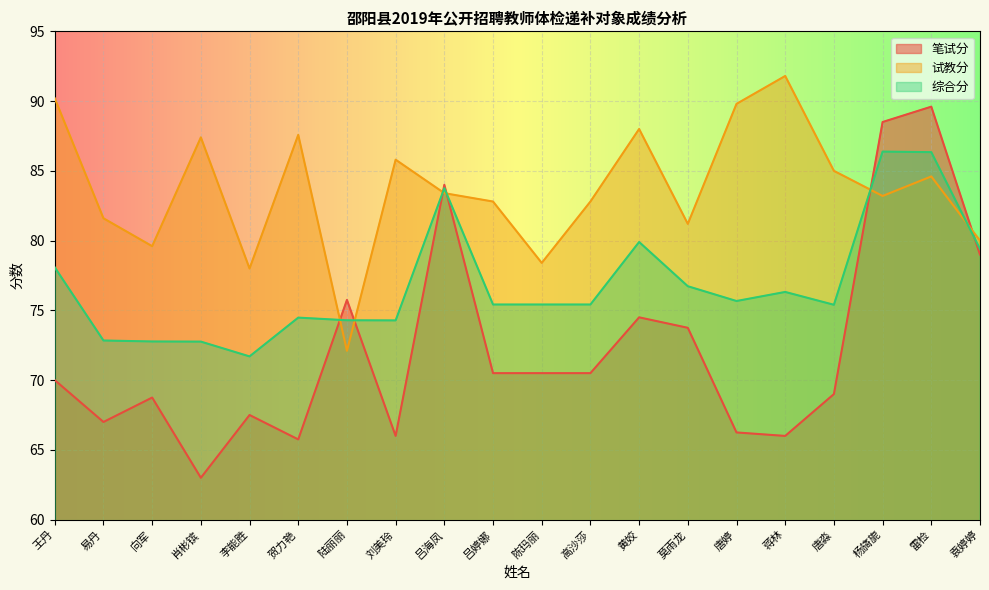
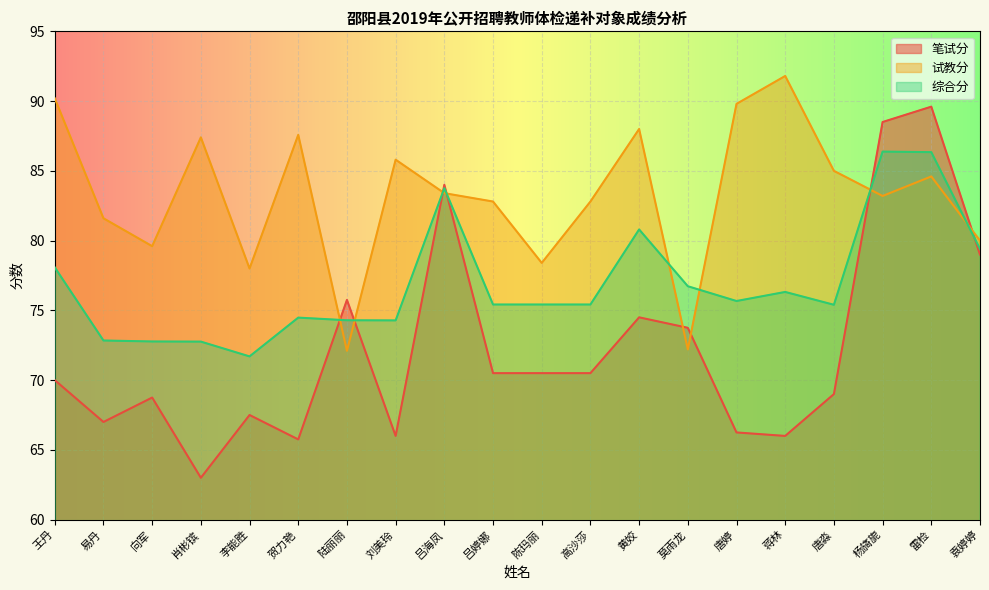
综合分, 黄姣: 79.9 -> 80.8
试教分, 莫雨龙: 81.2 -> 72.2
